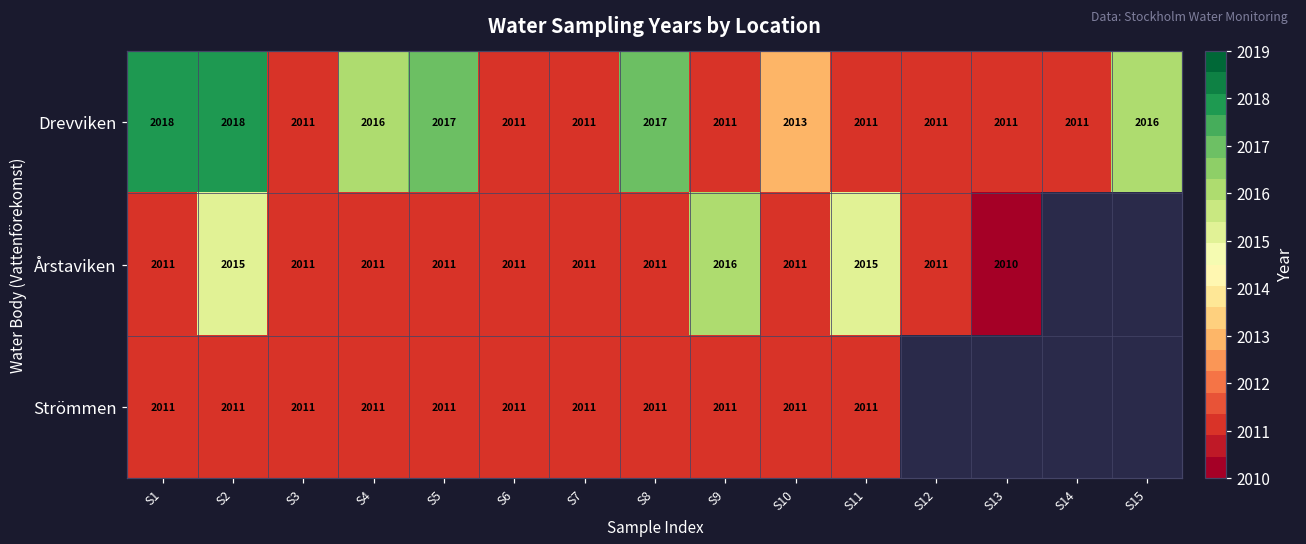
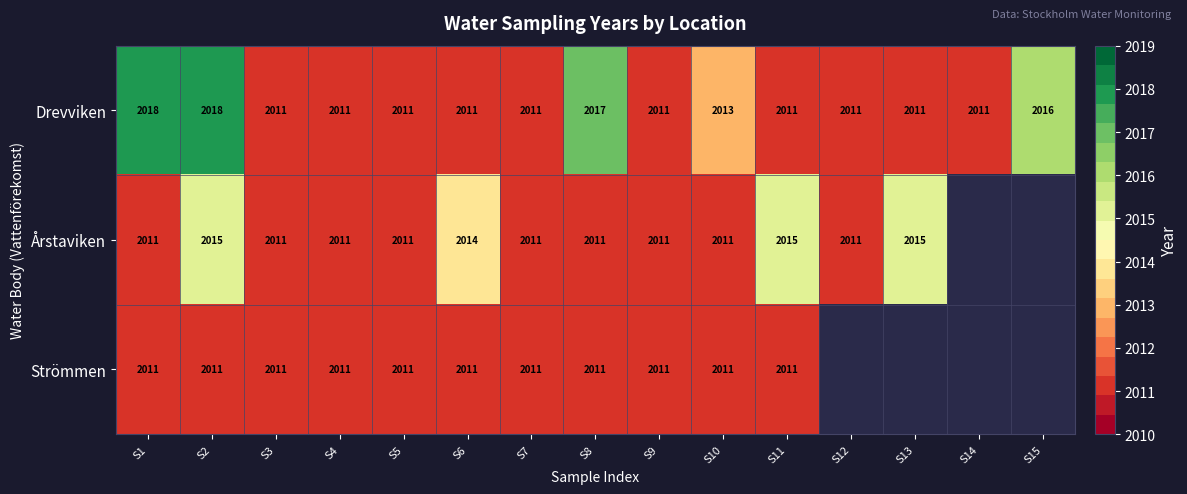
Drevviken, S4: 2016 -> 2011
Drevviken, S5: 2017 -> 2011
Årstaviken, S6: 2011 -> 2014
Årstaviken, S9: 2016 -> 2011
Årstaviken, S13: 2010 -> 2015
